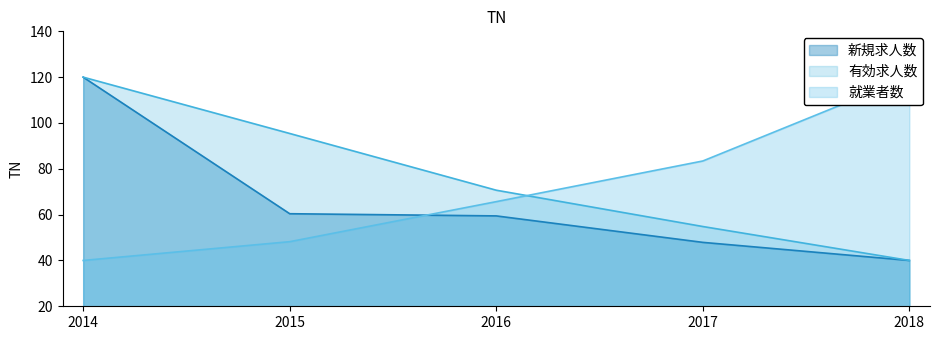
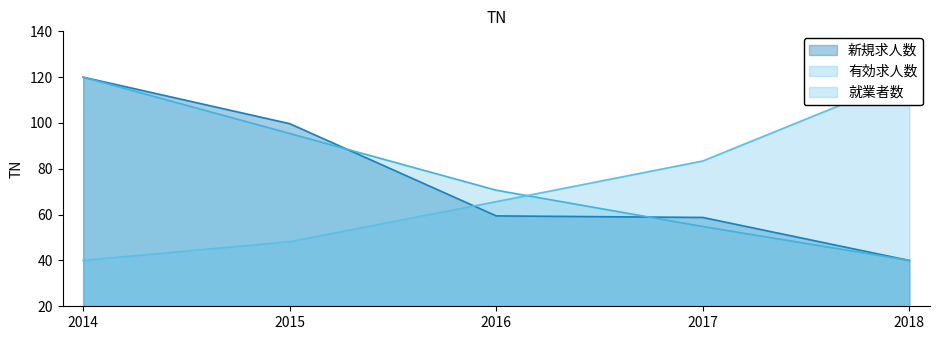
新規求人数, 2015: 60 -> 100
新規求人数, 2017: 48 -> 59
